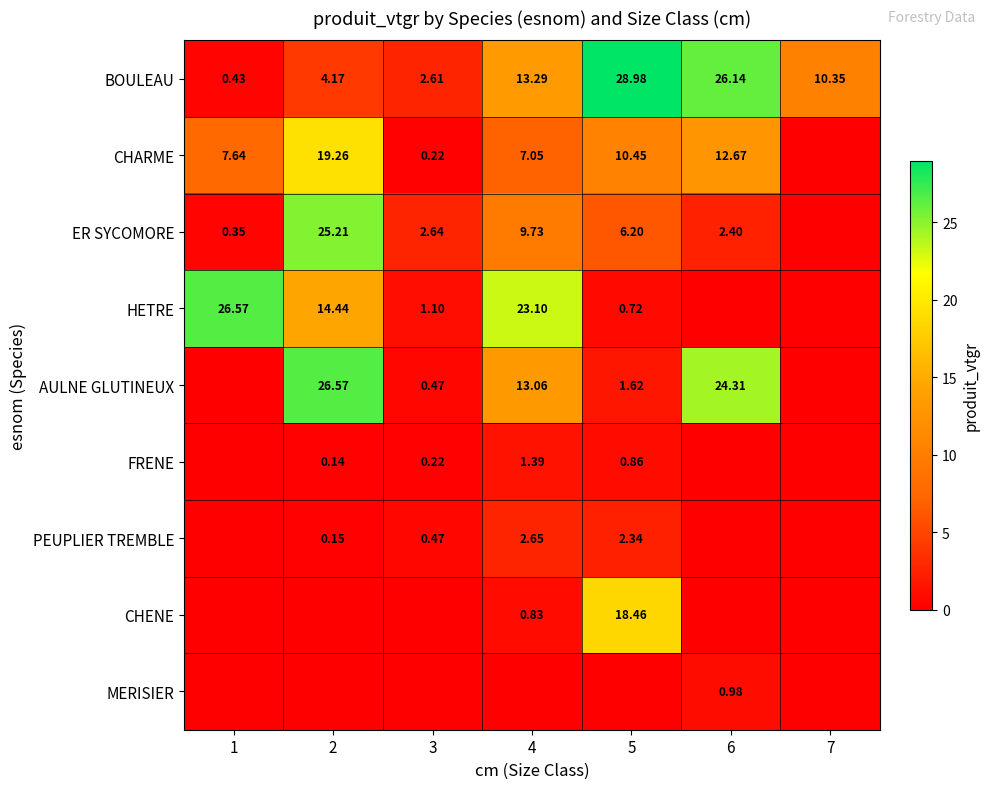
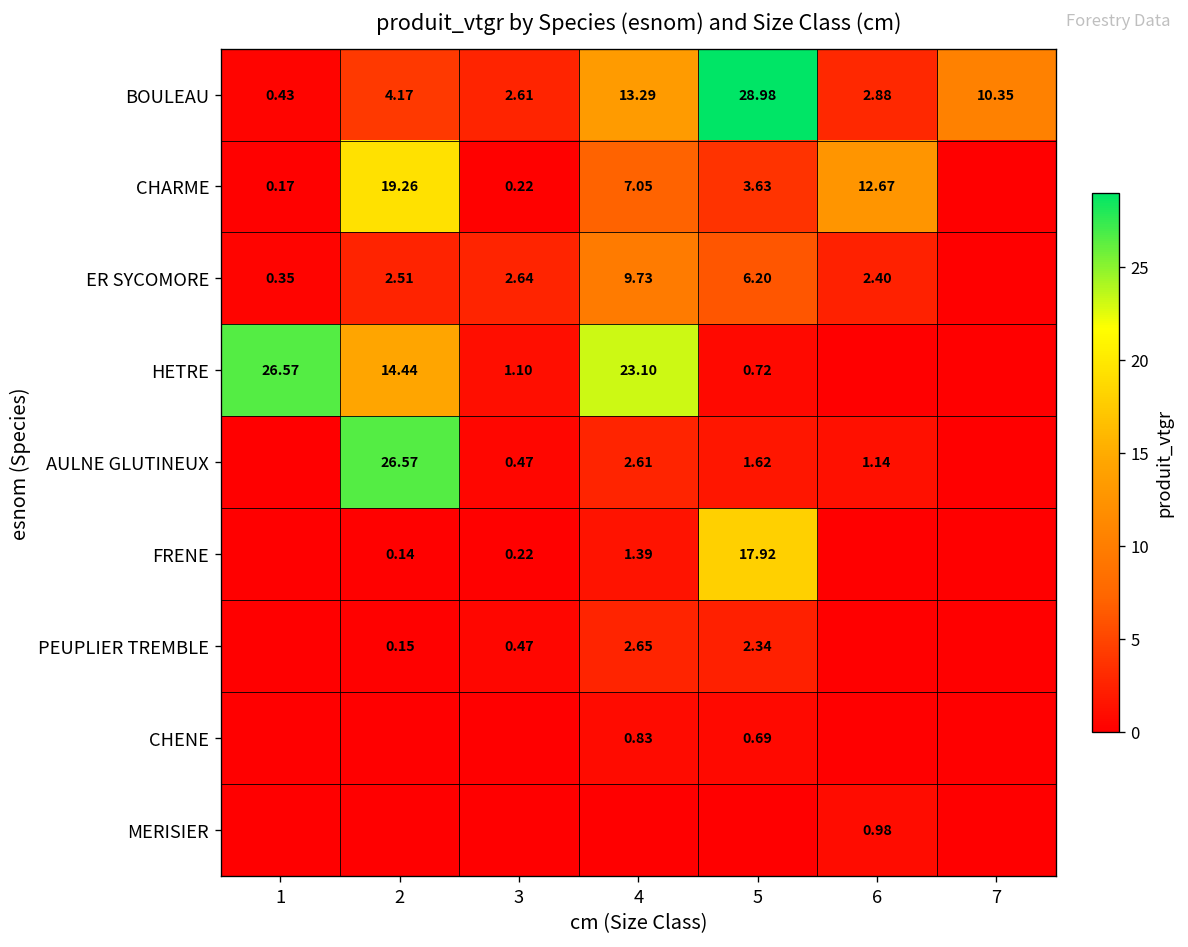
BOULEAU, 6: 26.14 -> 2.88
CHARME, 1: 7.64 -> 0.17
CHARME, 5: 10.45 -> 3.63
ER SYCOMORE, 2: 25.21 -> 2.51
AULNE GLUTINEUX, 4: 13.06 -> 2.61
AULNE GLUTINEUX, 6: 24.31 -> 1.14
FRENE, 5: 0.86 -> 17.92
CHENE, 5: 18.46 -> 0.69
